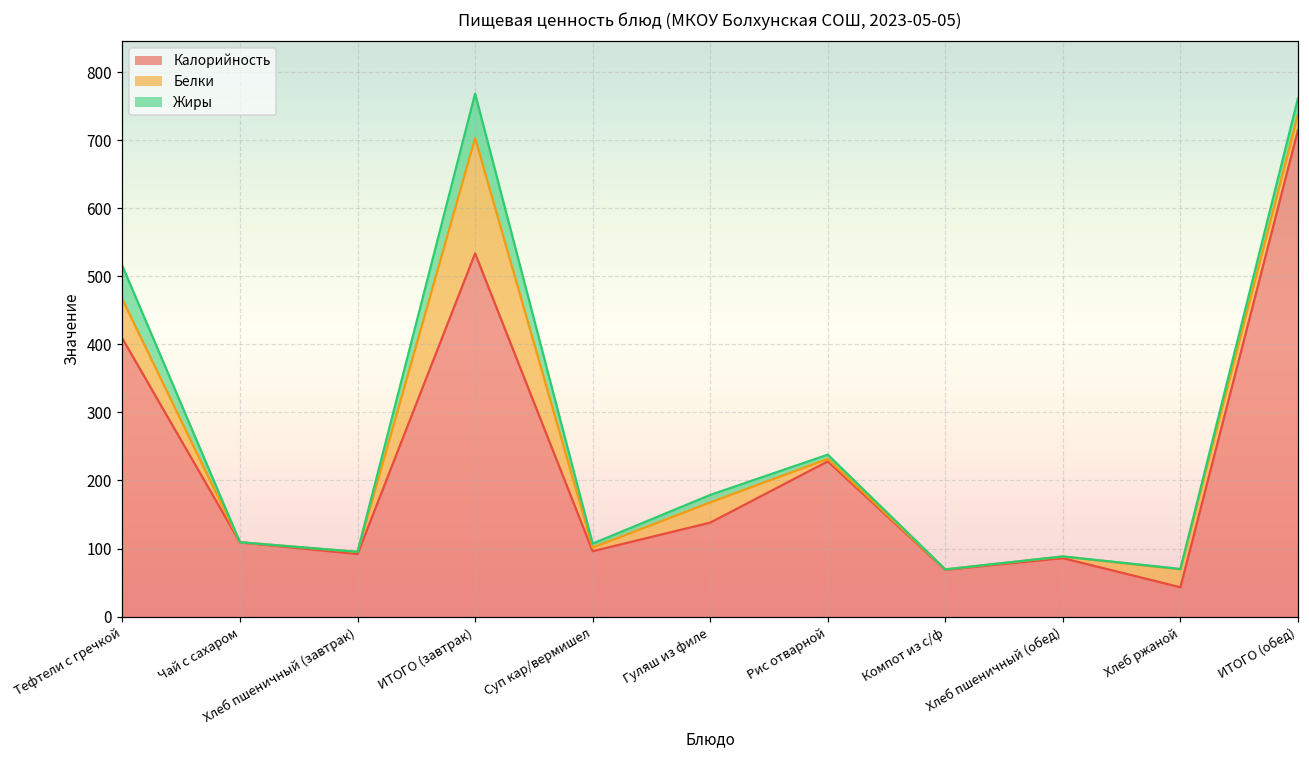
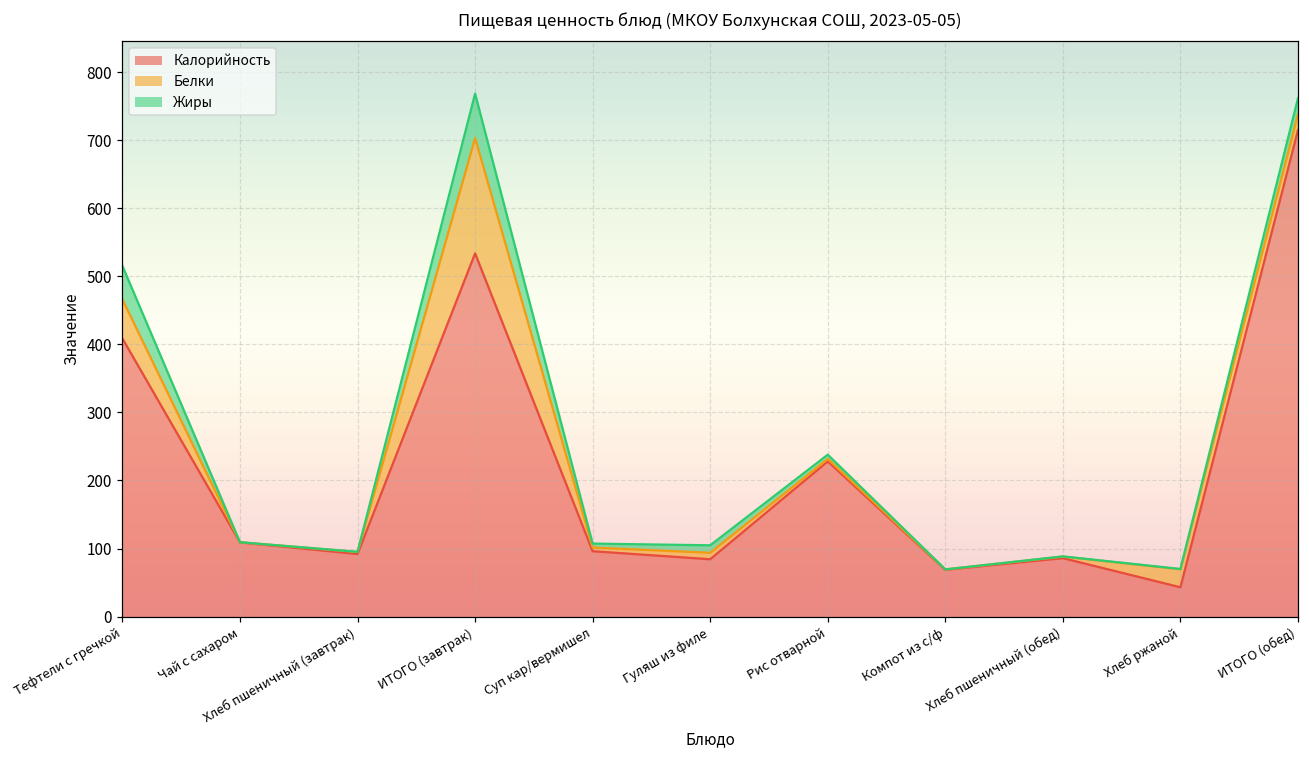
Калорийность, Гуляш из филе: 140 -> 80
Белки, Гуляш из филе: 30 -> 10
